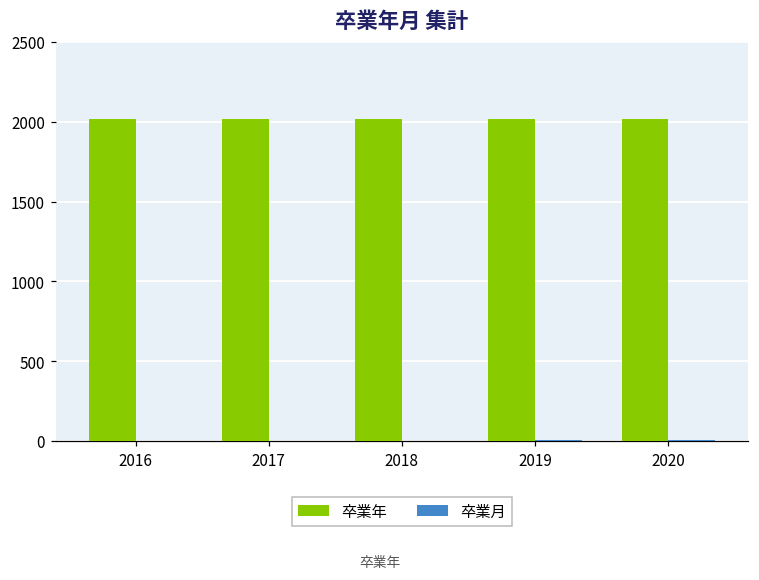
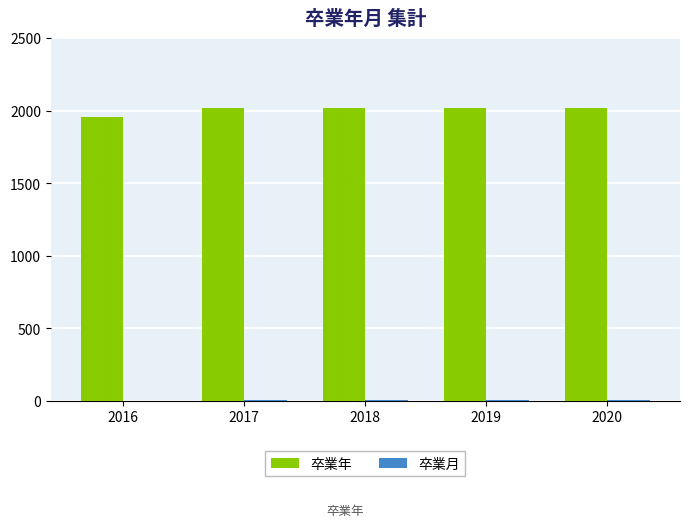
卒業年, 2016: 2020 -> 1950
